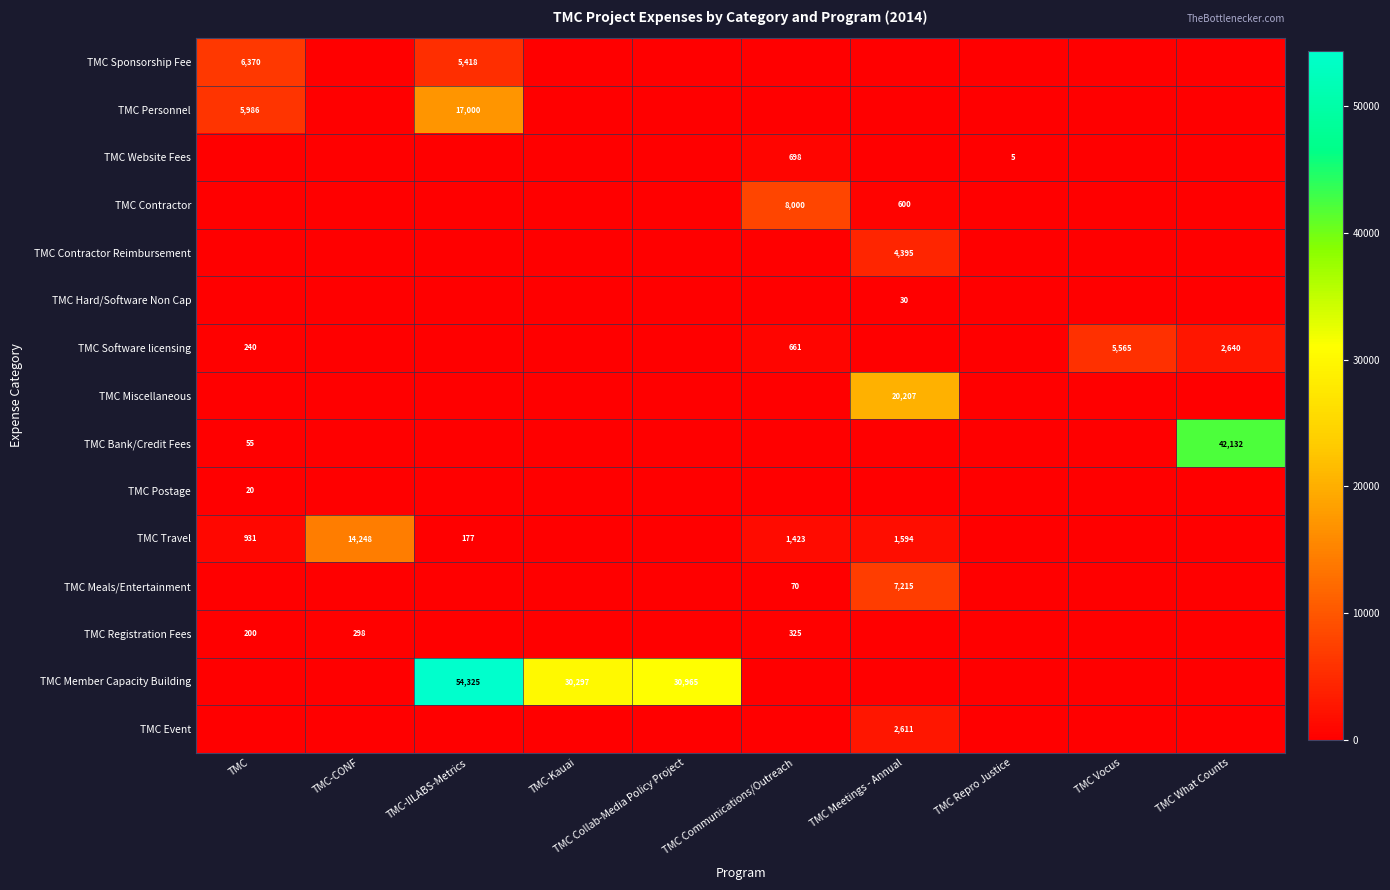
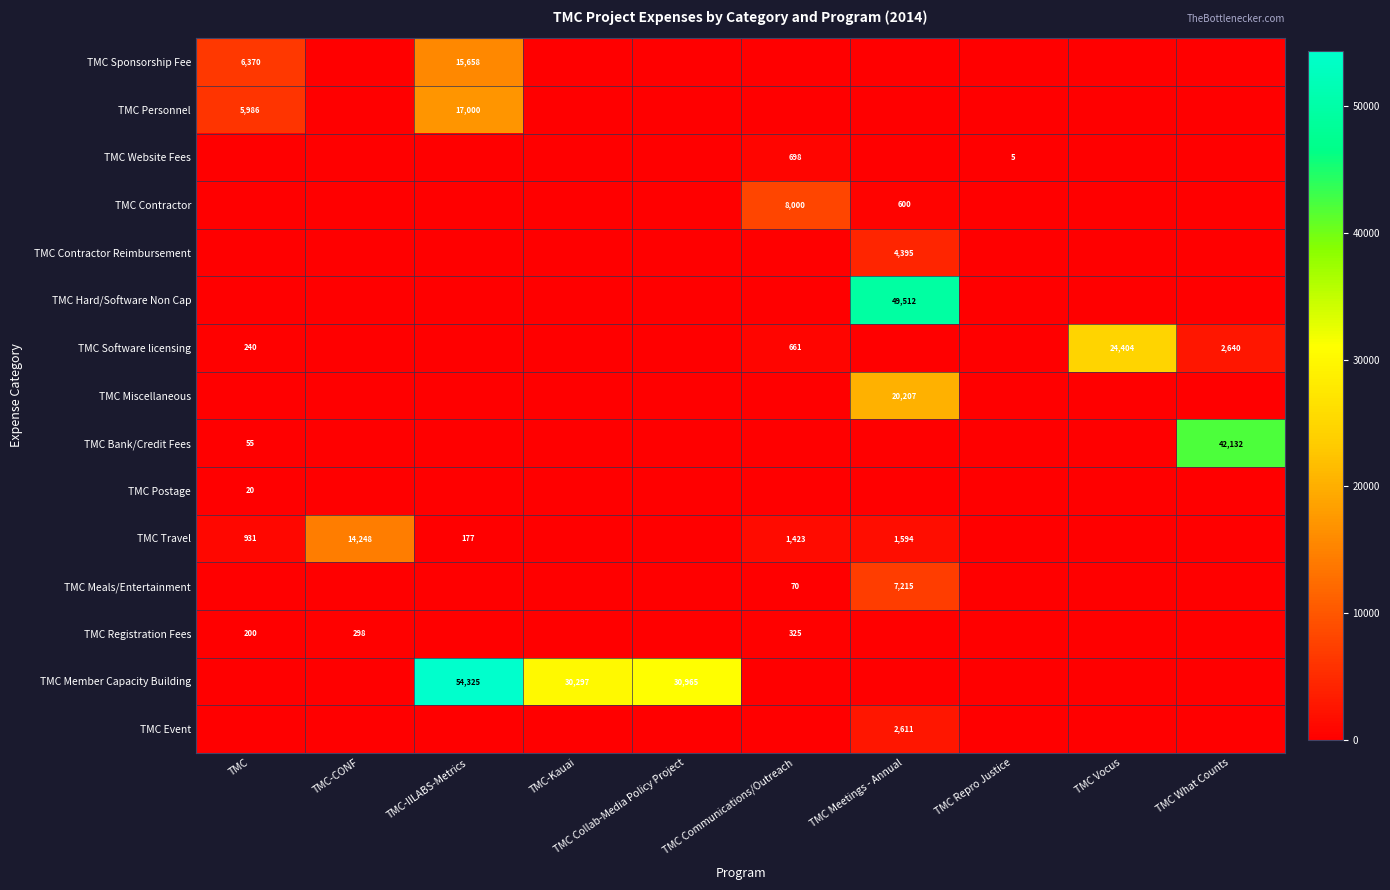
TMC Sponsorship Fee, TMC-IILABS-Metrics: 5,418 -> 15,658
TMC Hard/Software Non Cap, TMC Meetings - Annual: 30 -> 49,512
TMC Software licensing, TMC Vocus: 5,565 -> 24,404
